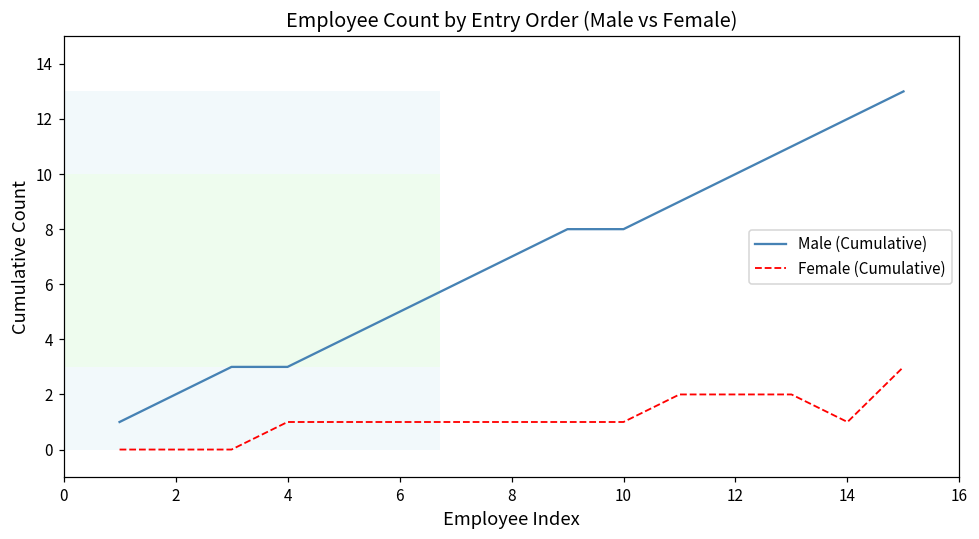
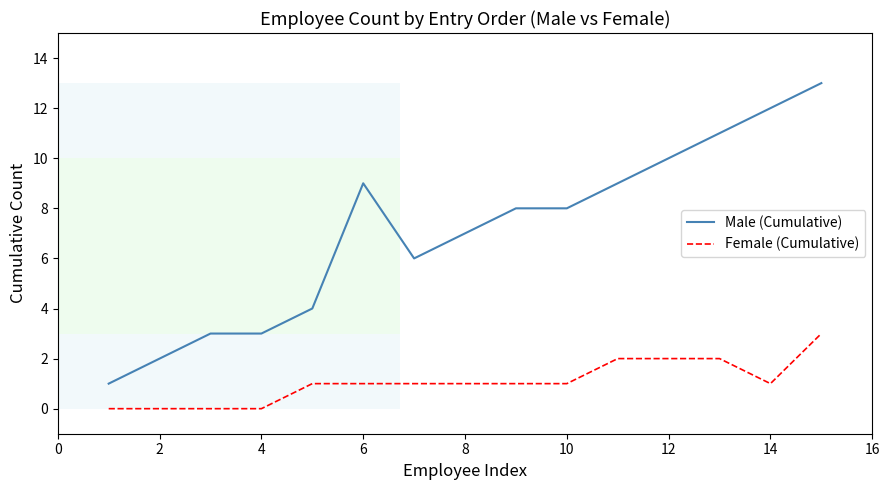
Female (Cumulative), 4: 1 -> 0
Male (Cumulative), 6: 5 -> 9
